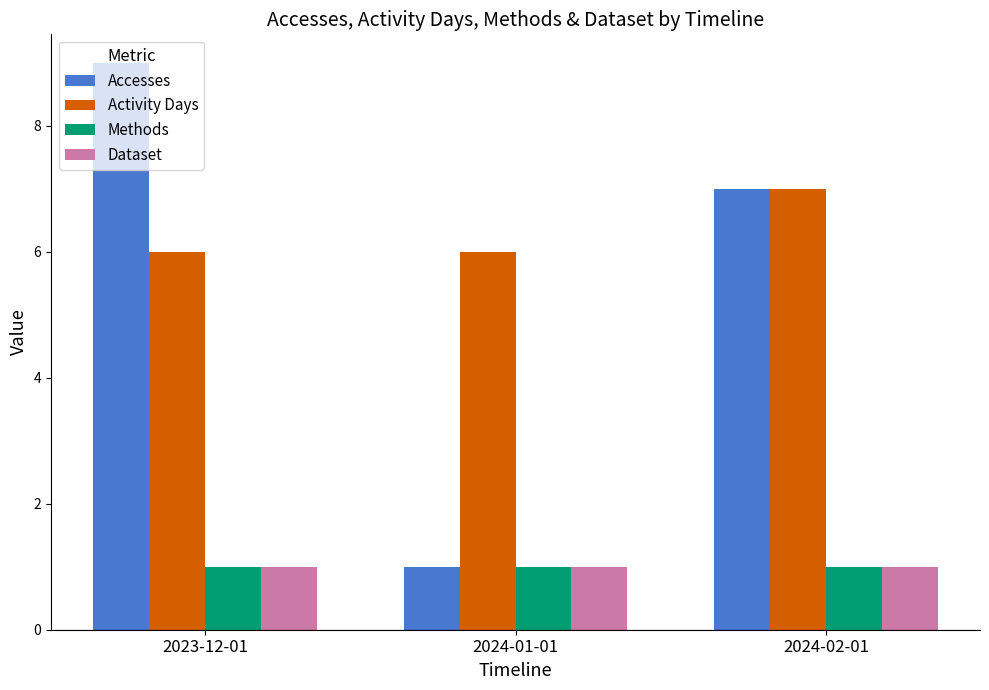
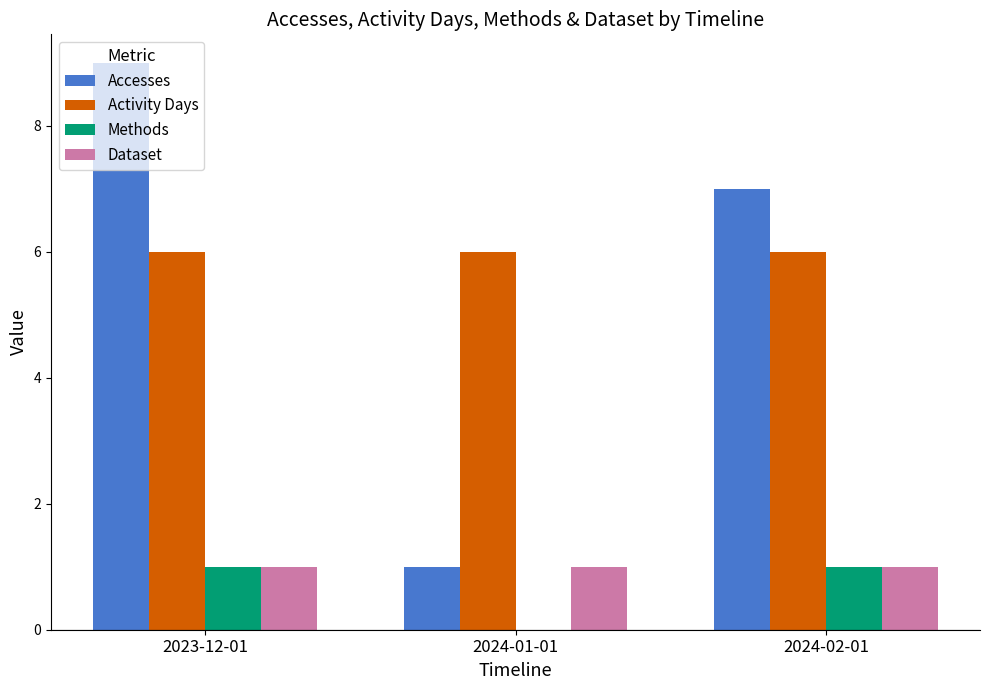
Methods, 2024-01-01: 1 -> 0
Activity Days, 2024-02-01: 7 -> 6
